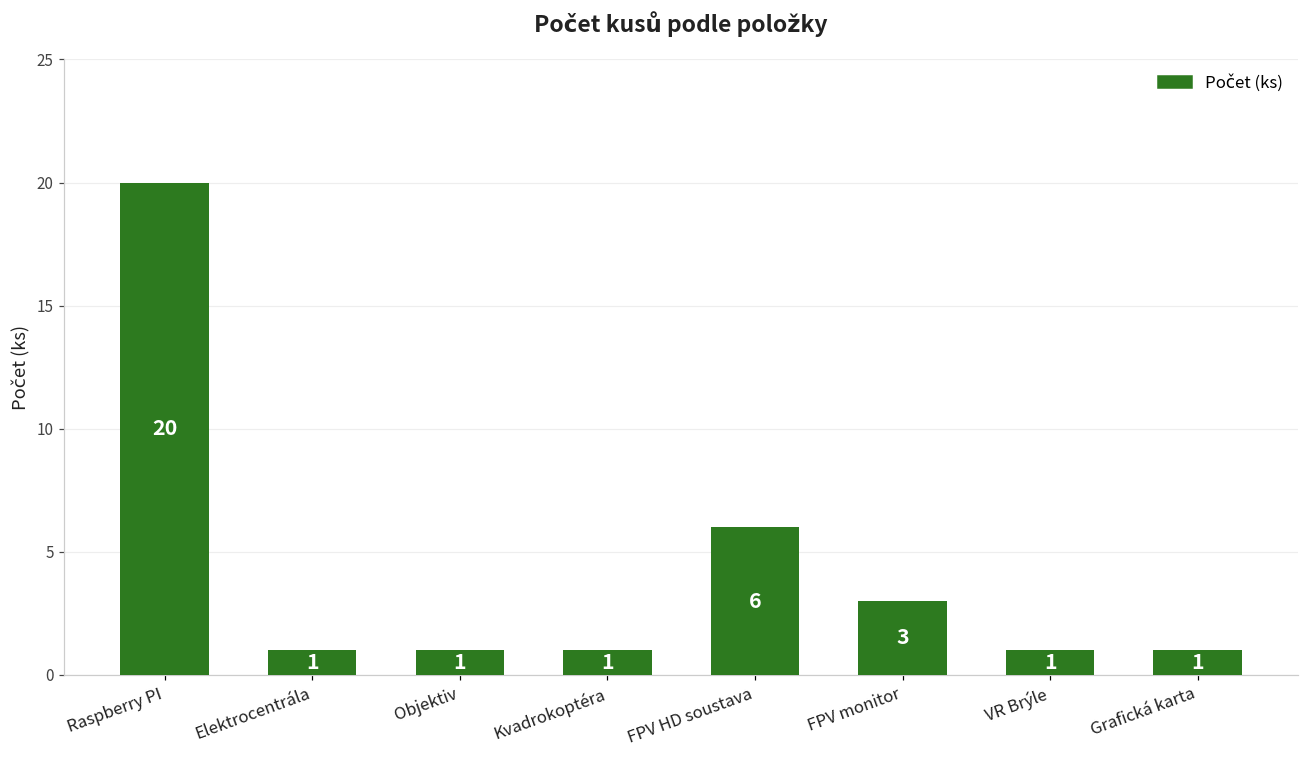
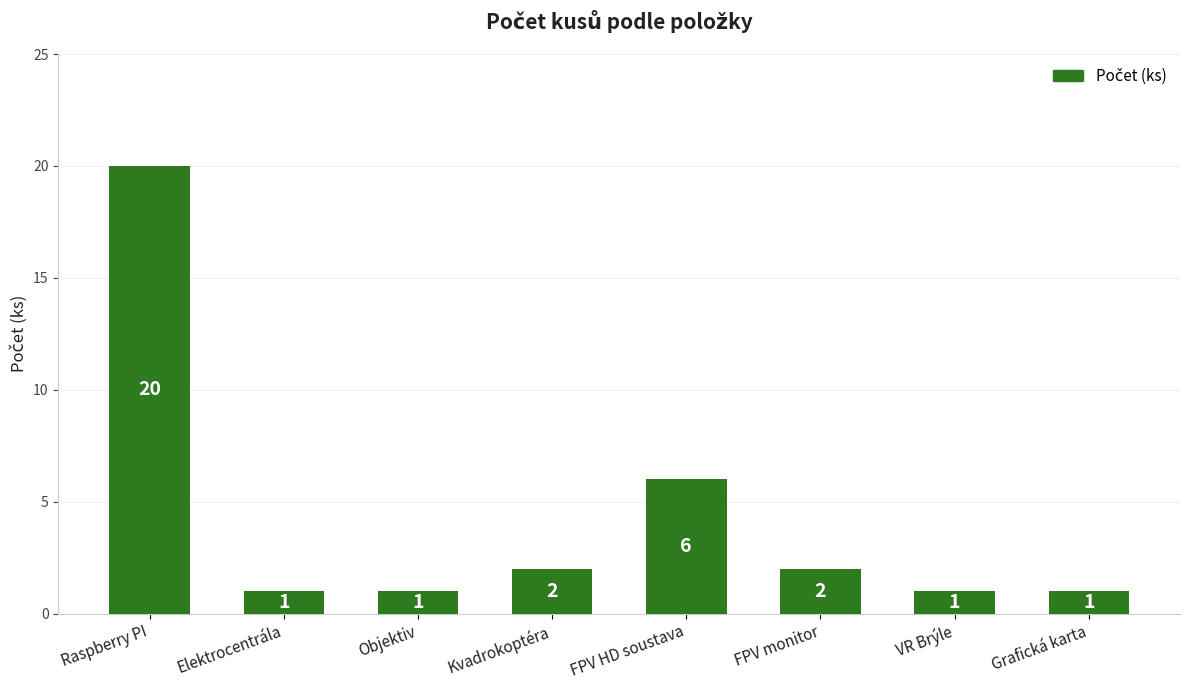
Kvadrokoptéra: 1 -> 2
FPV monitor: 3 -> 2
